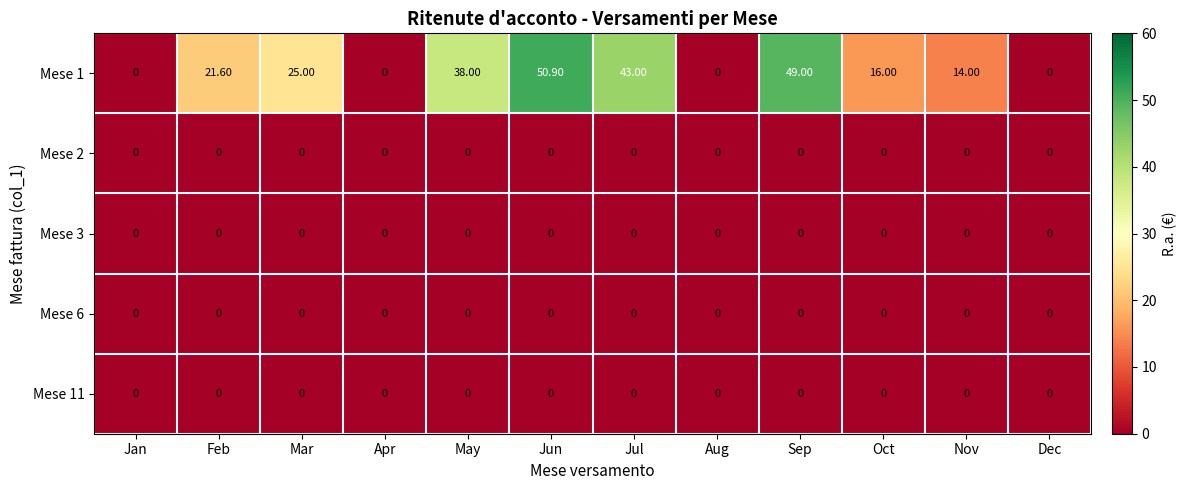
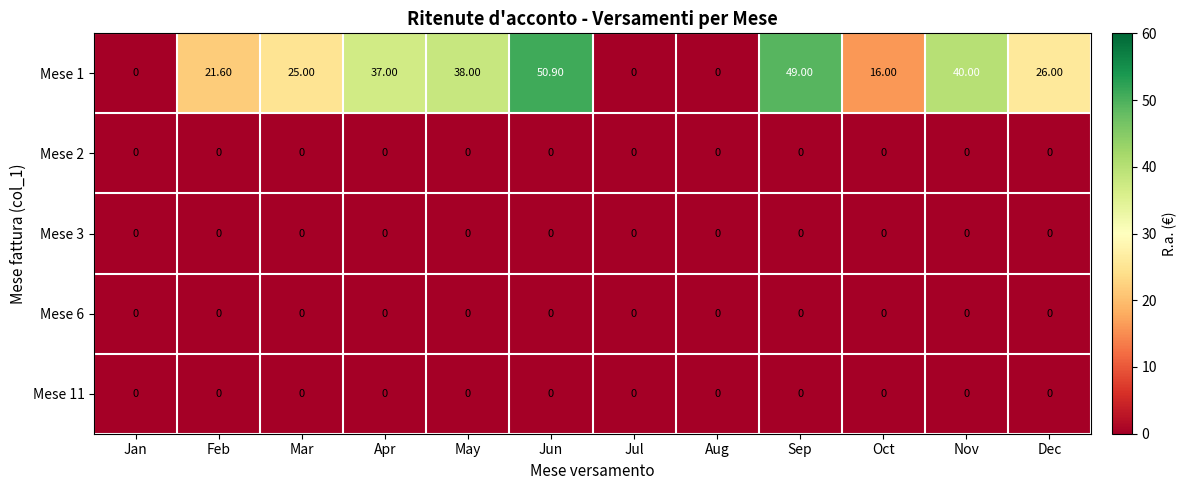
Mese 1, Apr: 0 -> 37.00
Mese 1, Jul: 43.00 -> 0
Mese 1, Nov: 14.00 -> 40.00
Mese 1, Dec: 0 -> 26.00
